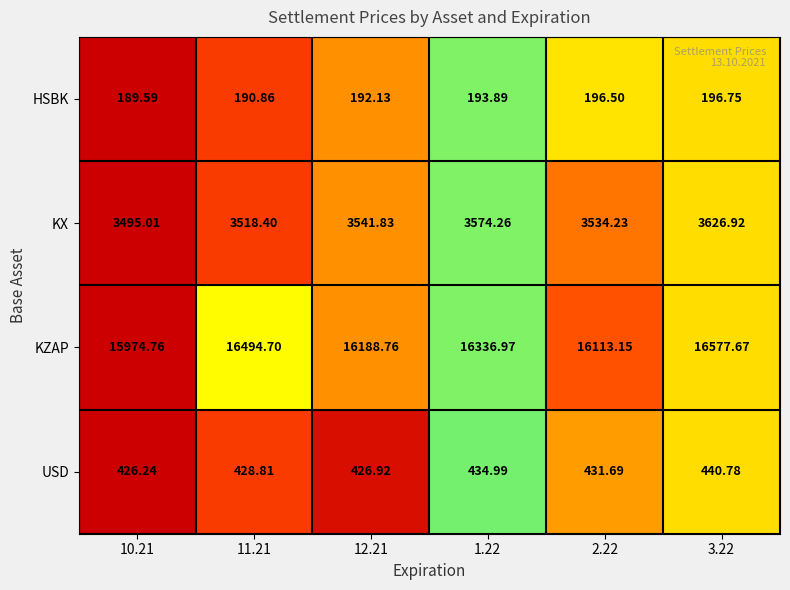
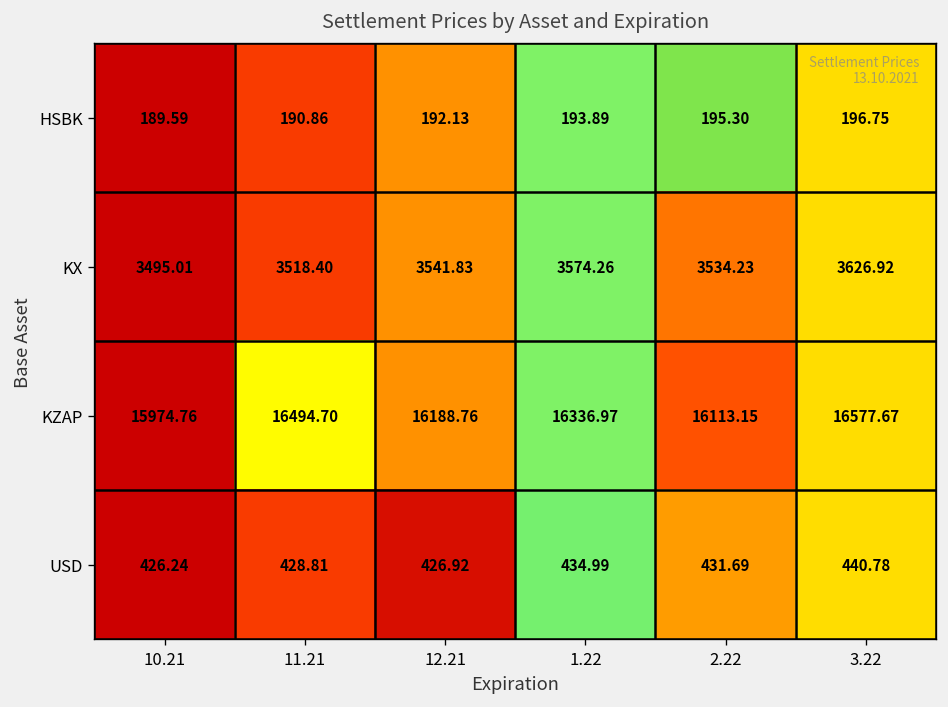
HSBK, 2.22: 196.50 -> 195.30
